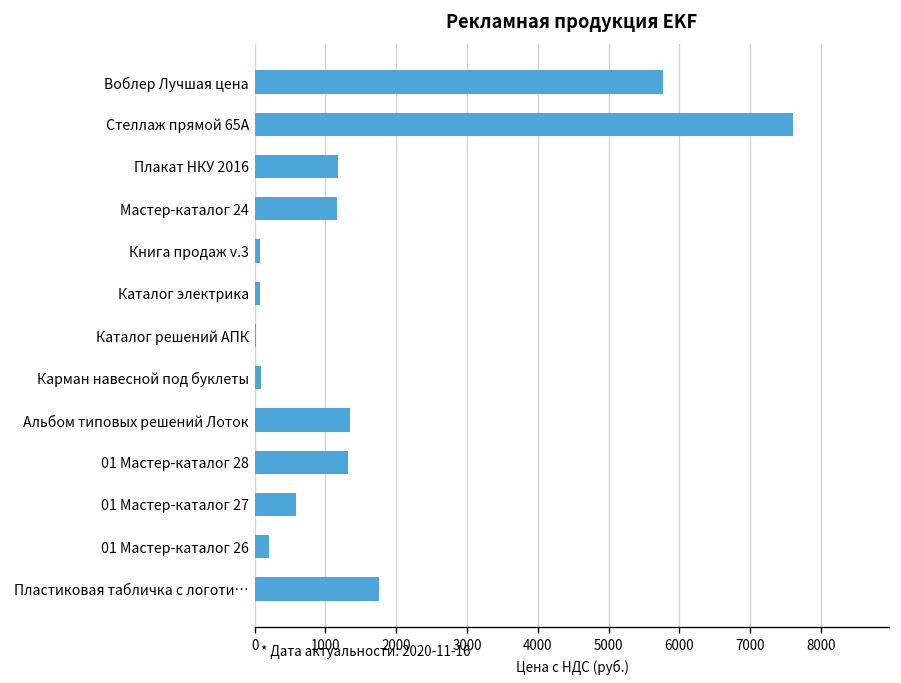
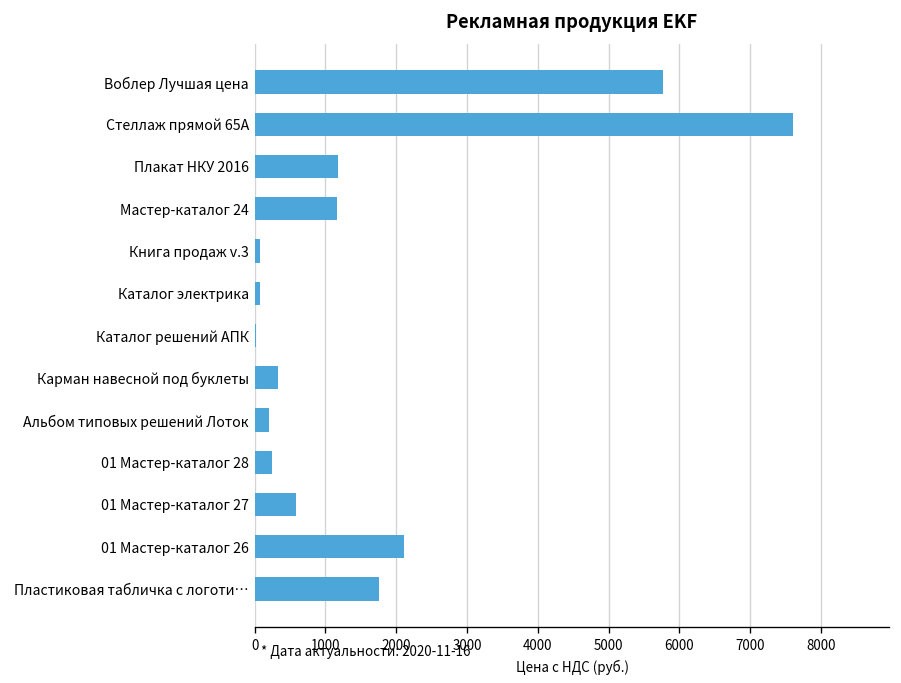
Карман навесной под буклеты: 100 -> 300
Альбом типовых решений Лоток: 1300 -> 200
01 Мастер-каталог 28: 1300 -> 300
01 Мастер-каталог 26: 200 -> 2100
